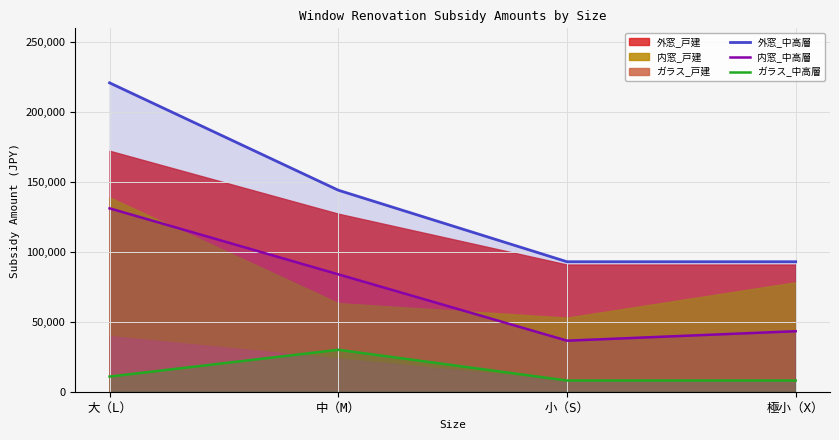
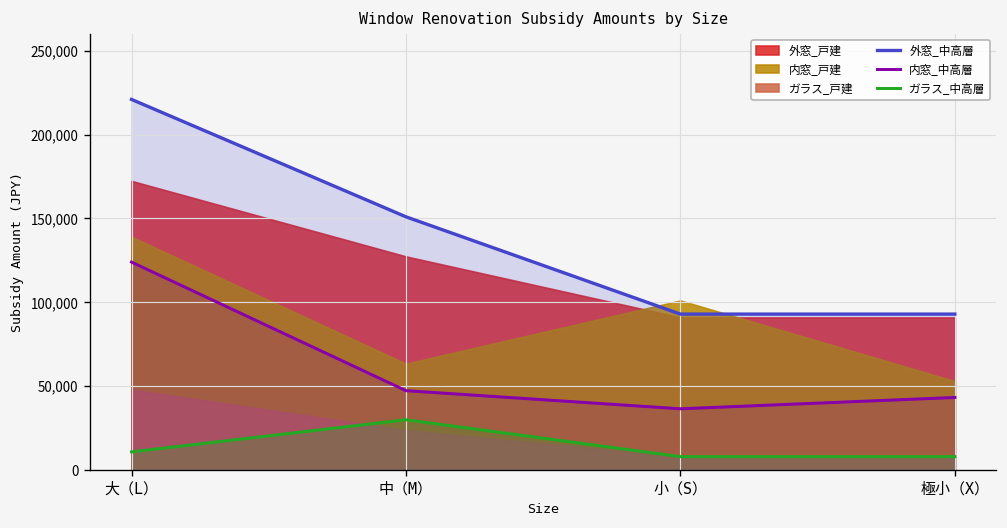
内窓_中高層, 大（L）: 131,000 -> 124,000
ガラス_戸建, 大（L）: 40,000 -> 48,000
外窓_中高層, 中（M）: 144,000 -> 151,000
内窓_中高層, 中（M）: 84,000 -> 47,000
内窓_戸建, 小（S）: 53,000 -> 101,000
内窓_戸建, 極小（X）: 78,000 -> 53,000
